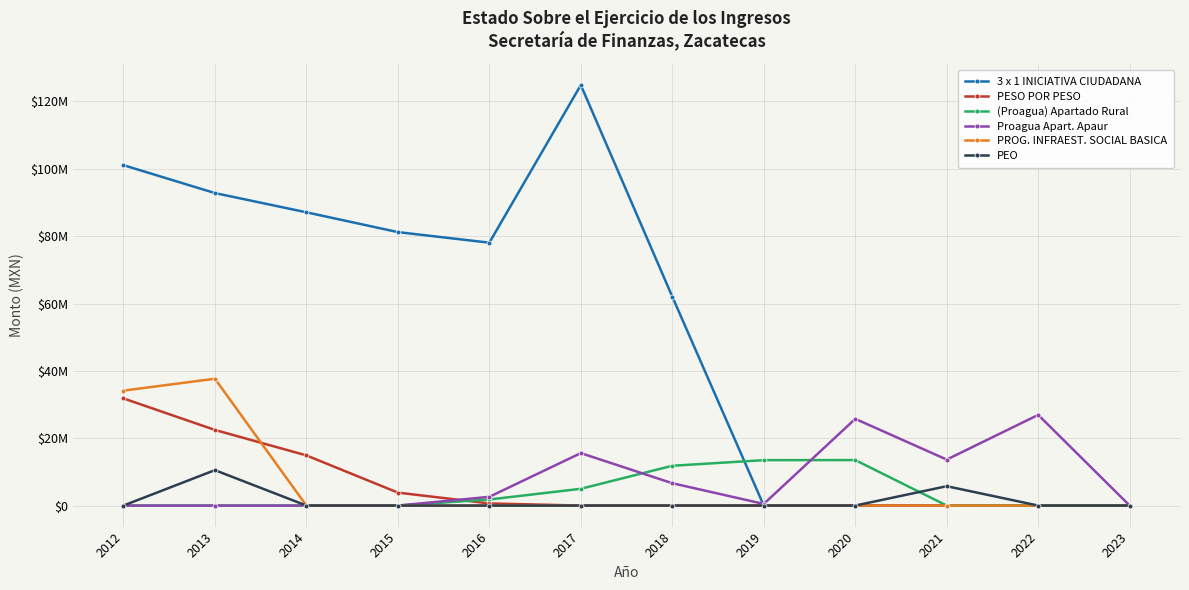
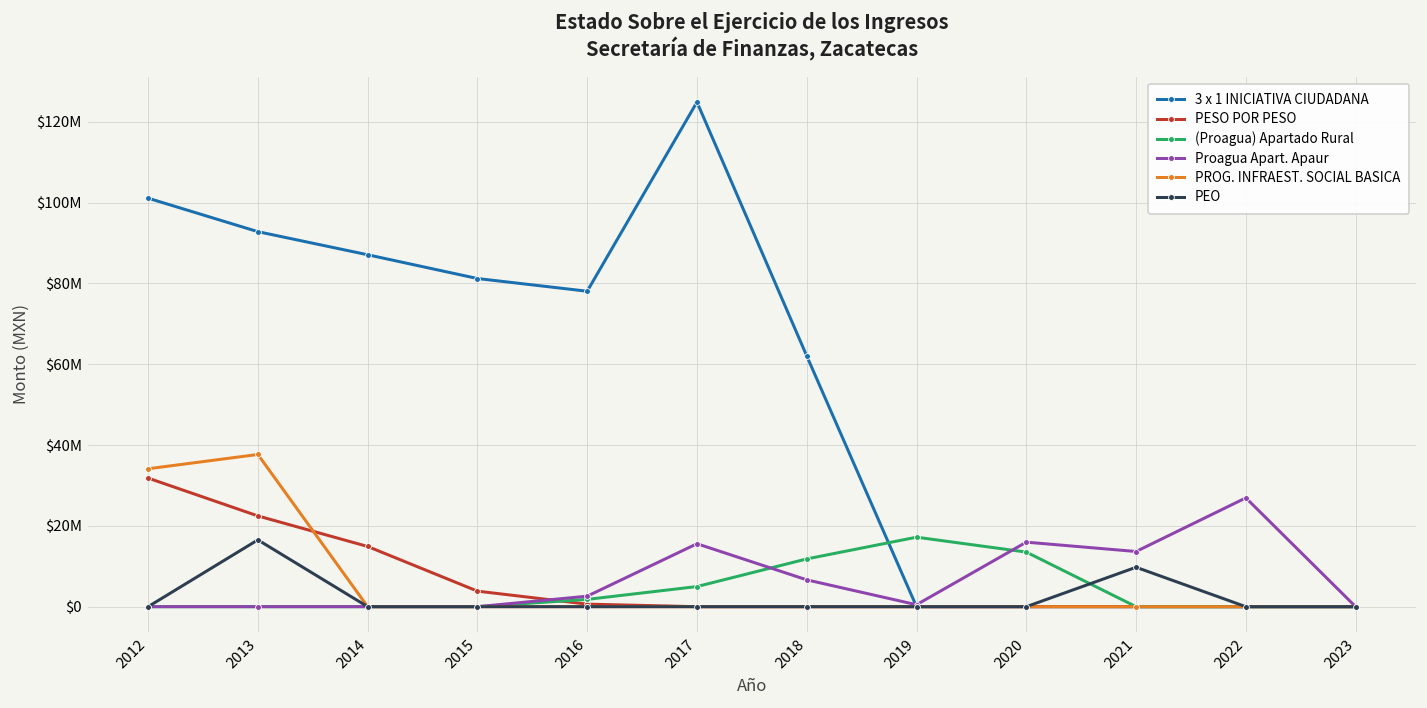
PEO, 2013: $11000000 -> $17000000
(Proagua) Apartado Rural, 2019: $13000000 -> $17000000
Proagua Apart. Apaur, 2020: $26000000 -> $16000000
PEO, 2021: $6000000 -> $10000000
